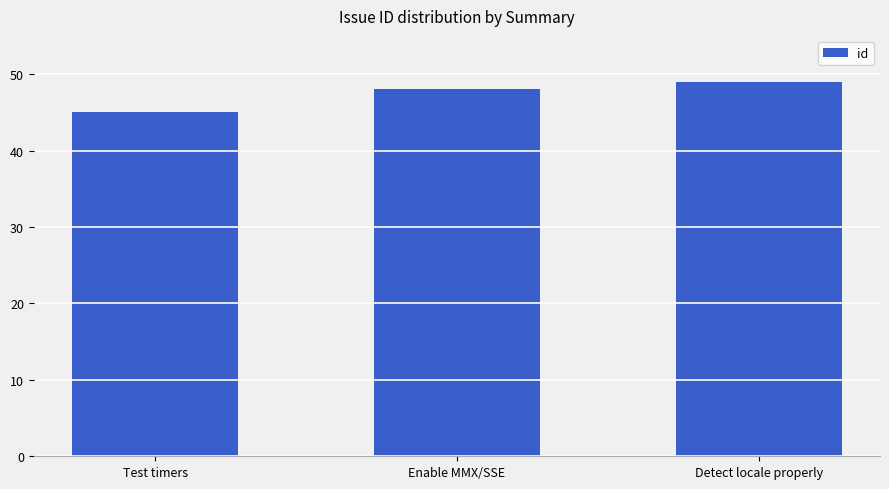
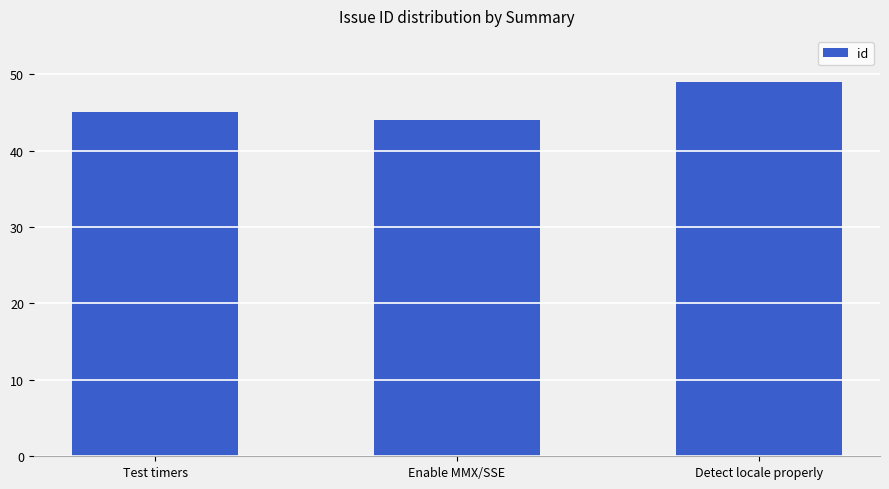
Enable MMX/SSE: 48 -> 44
